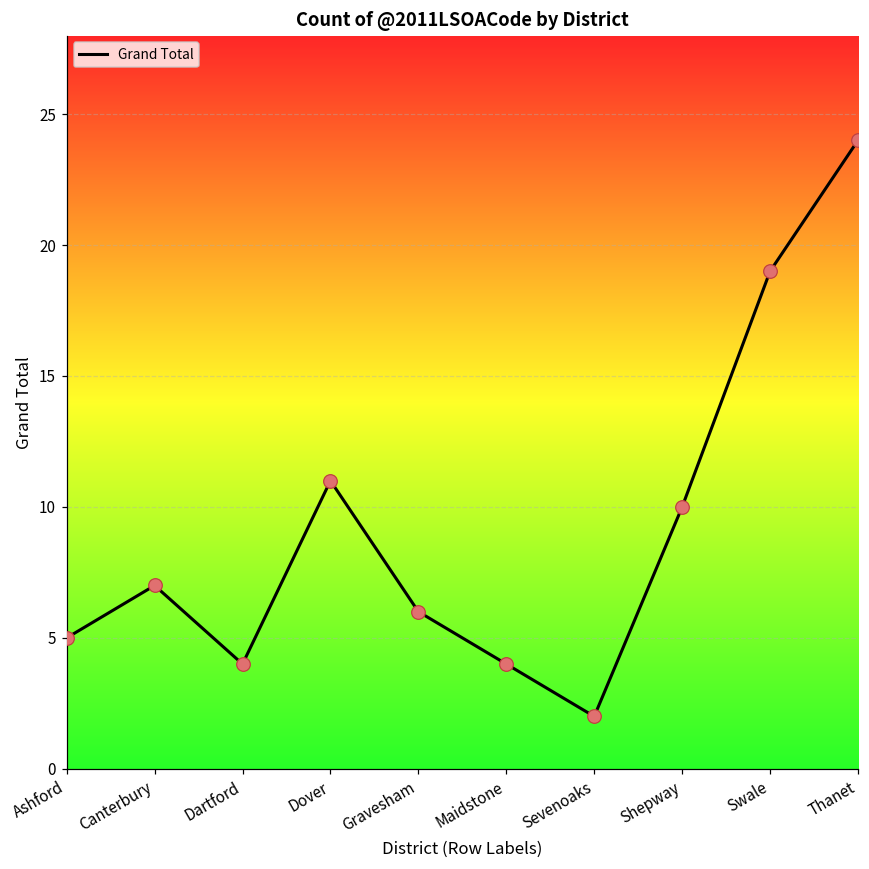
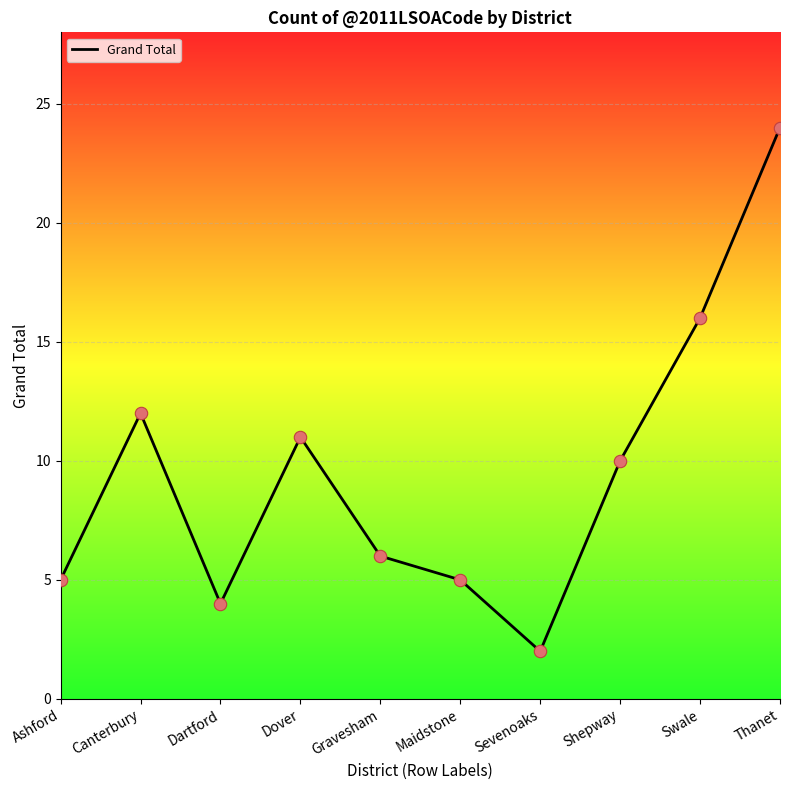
Canterbury: 7 -> 12
Maidstone: 4 -> 5
Swale: 19 -> 16
